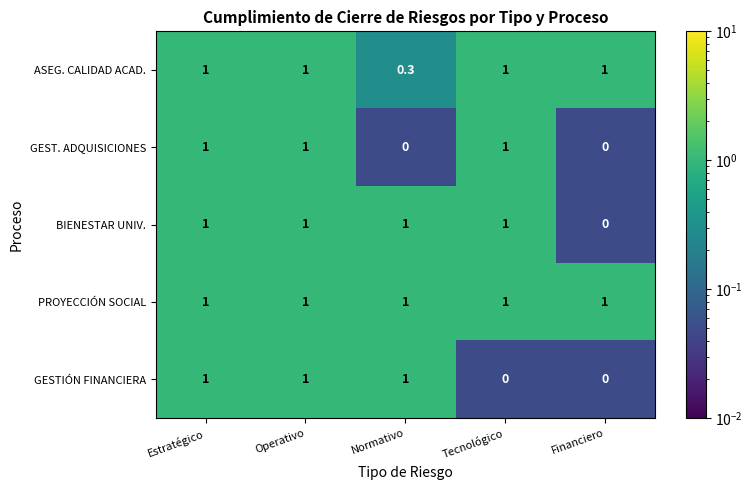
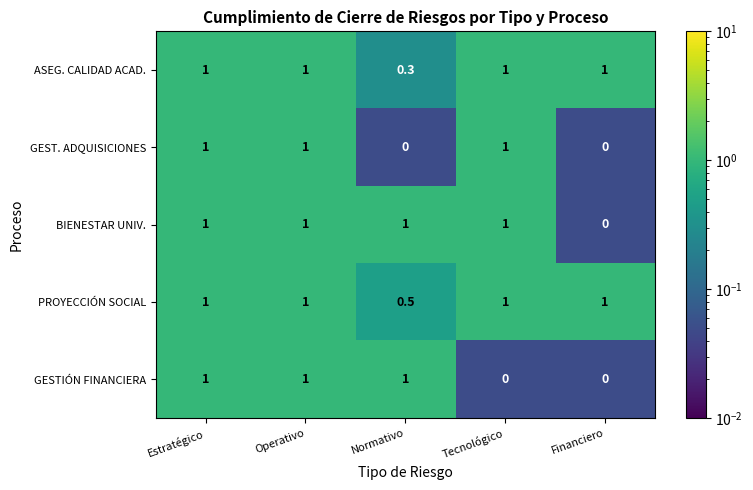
PROYECCIÓN SOCIAL, Normativo: 1 -> 0.5
